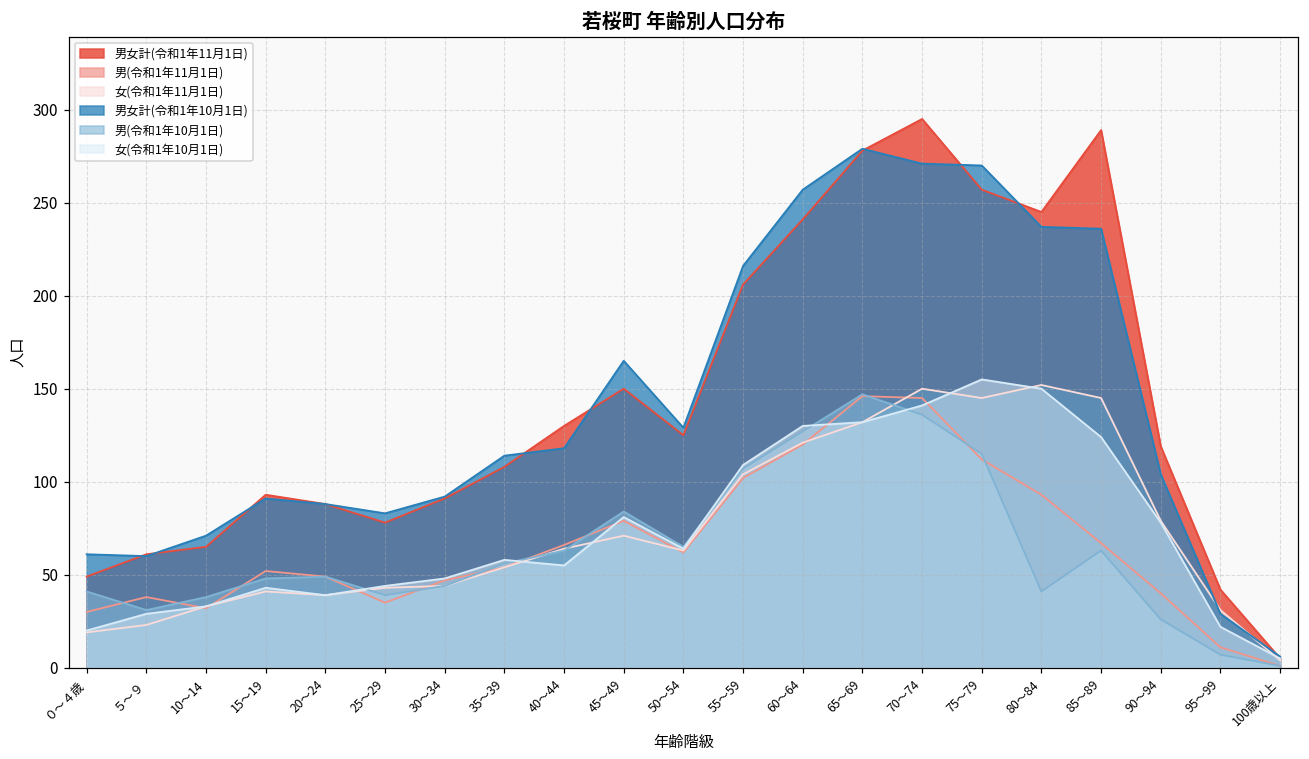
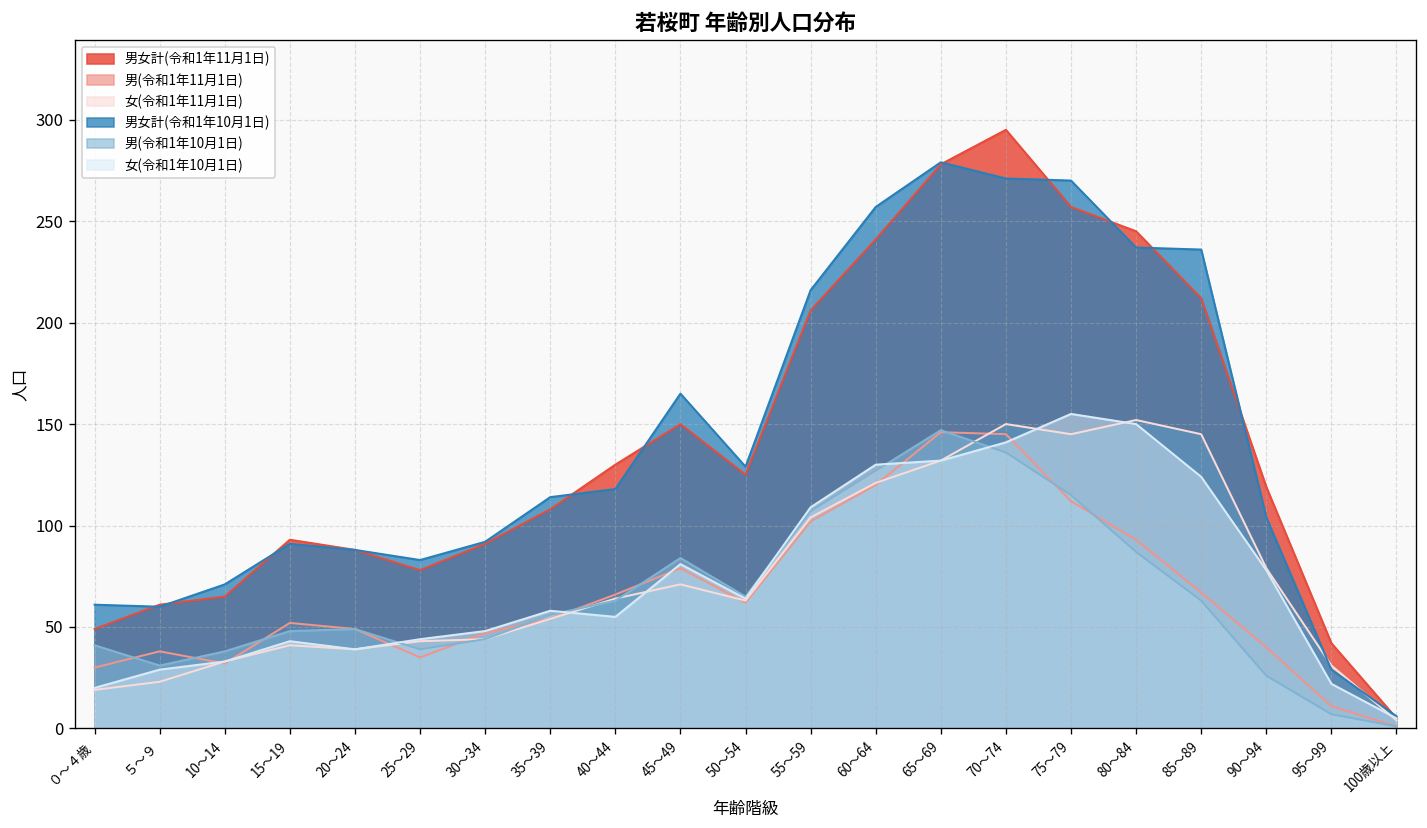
男(令和1年10月1日), 80～84: 41 -> 87
男女計(令和1年11月1日), 85～89: 289 -> 212
